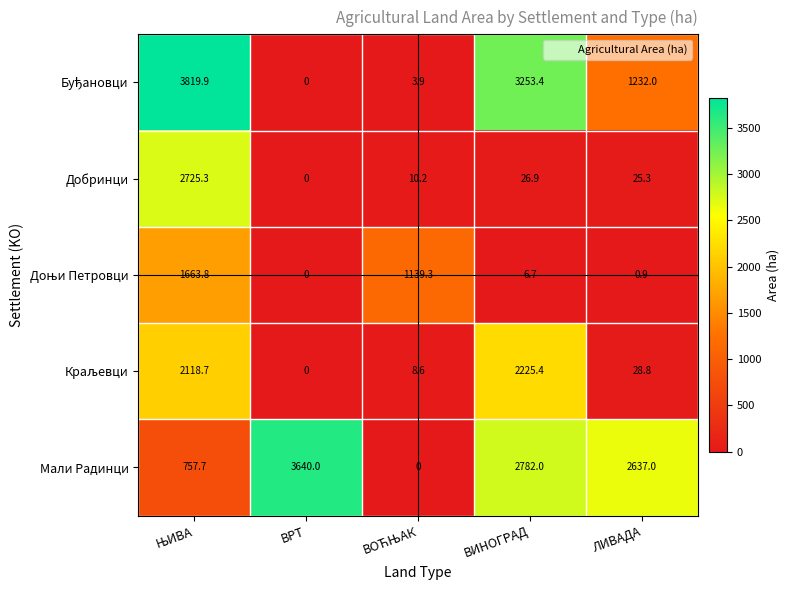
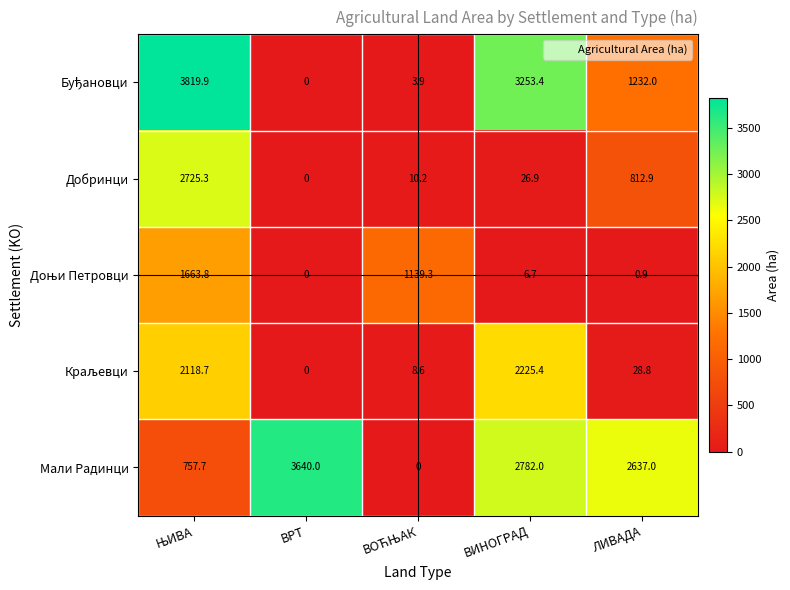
Добринци, ЛИВАДА: 25.3 -> 812.9
